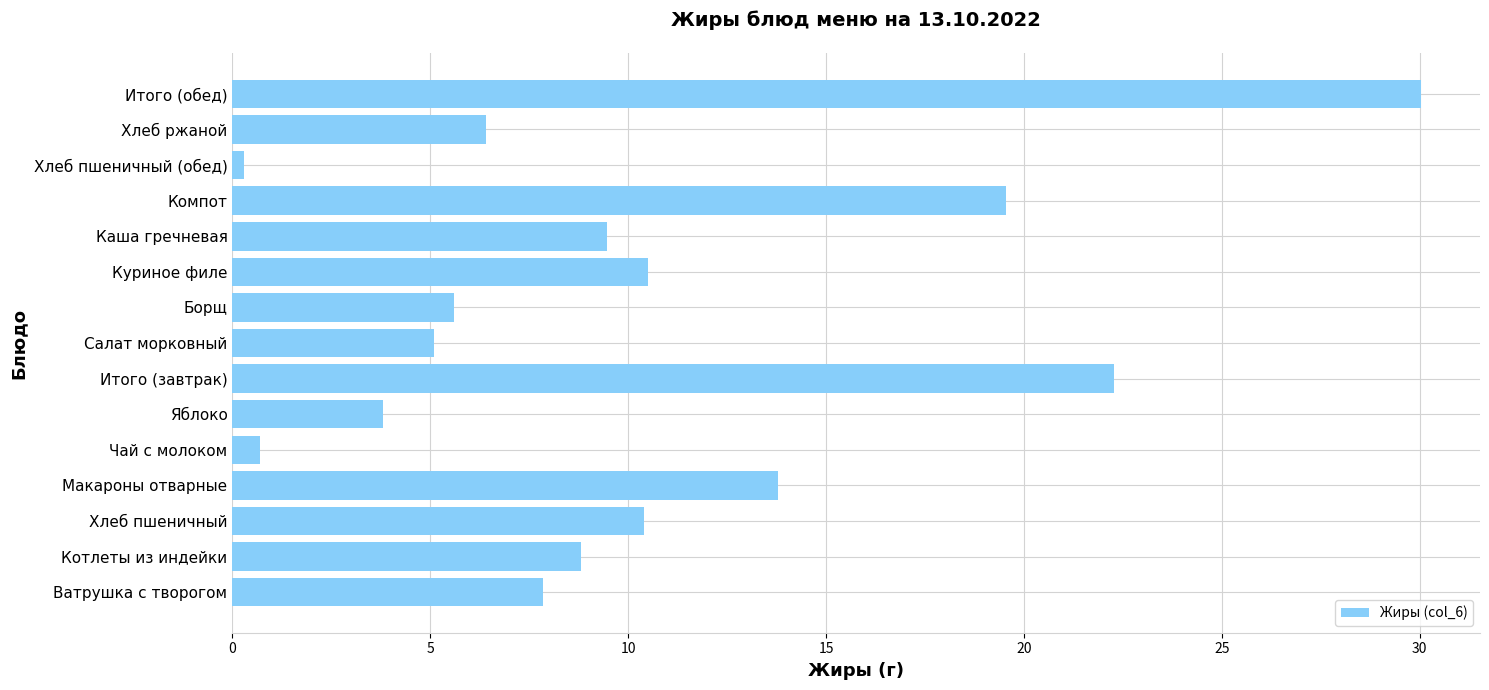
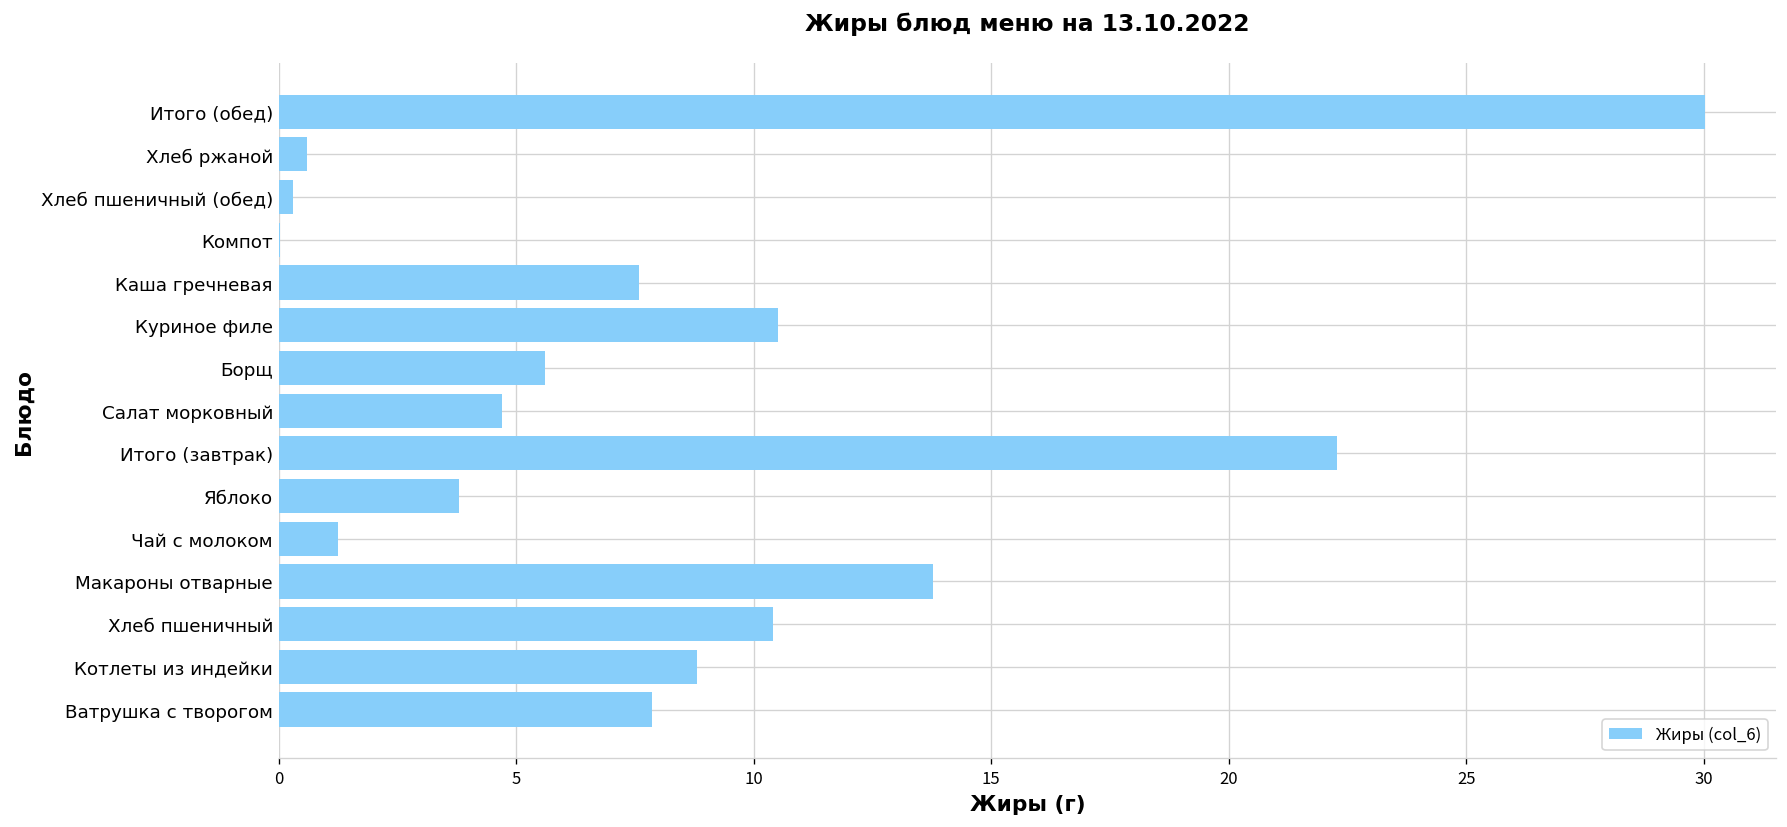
Хлеб ржаной: 6.4 -> 0.6
Компот: 19.5 -> 0.0
Каша гречневая: 9.5 -> 7.6
Салат морковный: 5.1 -> 4.7
Чай с молоком: 0.7 -> 1.3
